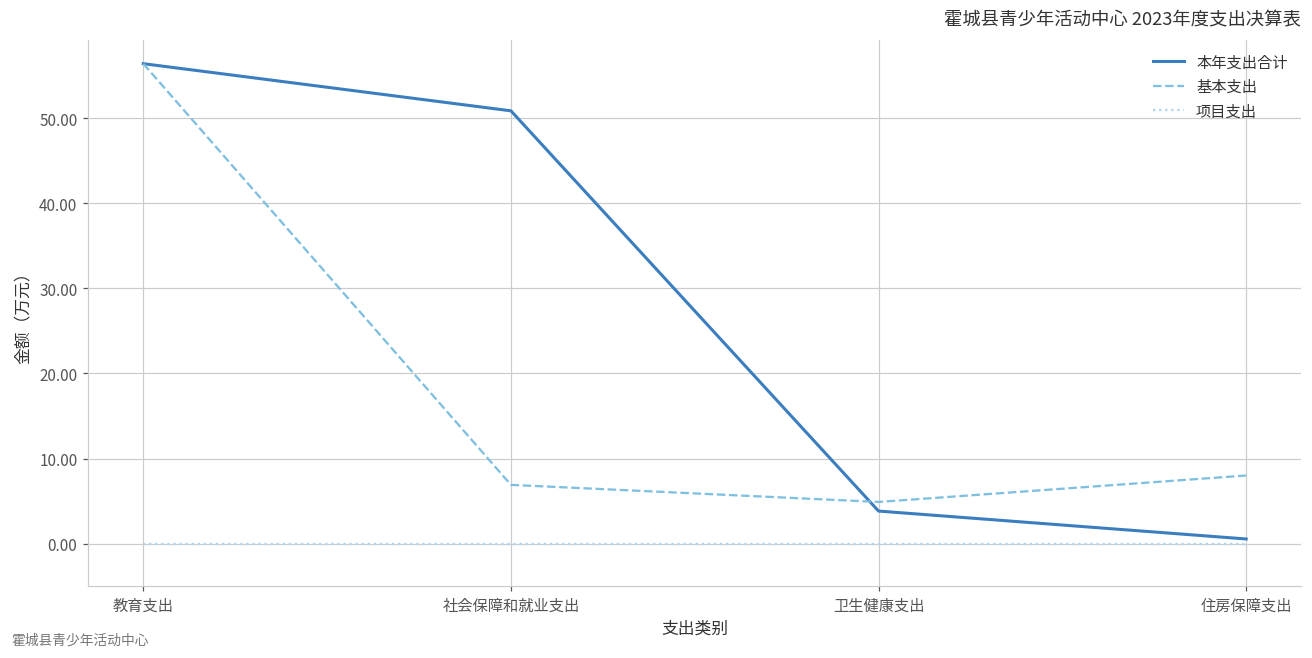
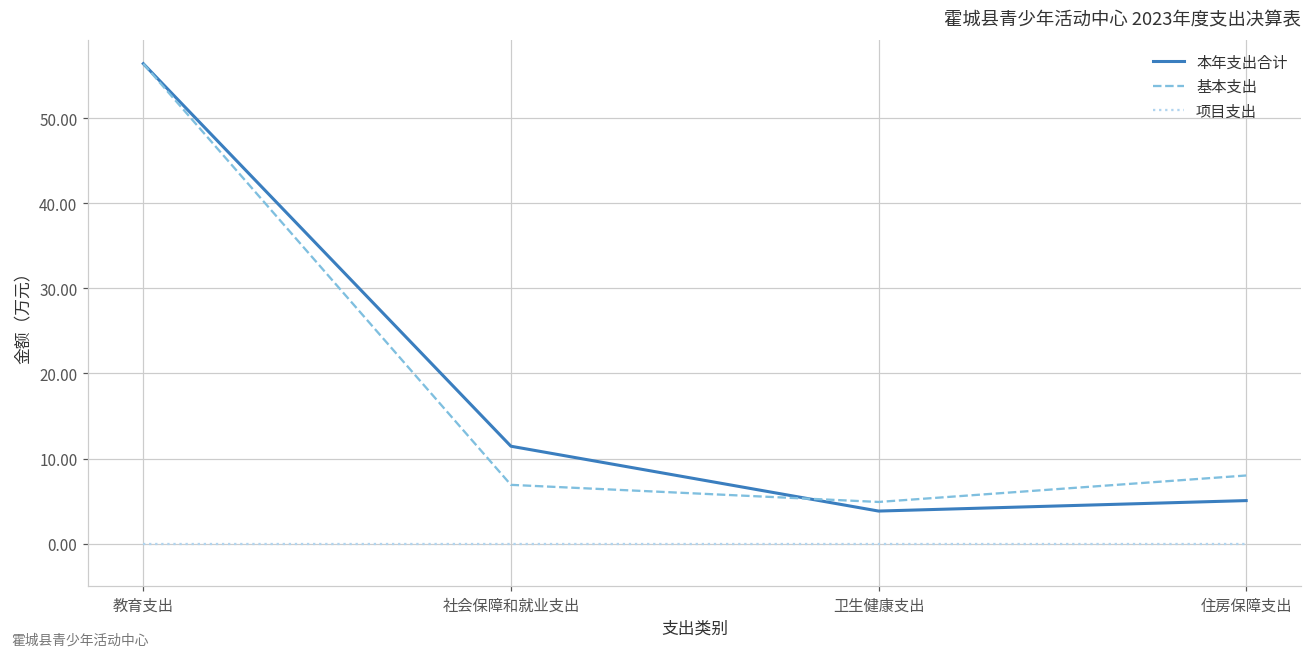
本年支出合计, 社会保障和就业支出: 51 -> 11
本年支出合计, 住房保障支出: 1 -> 5
